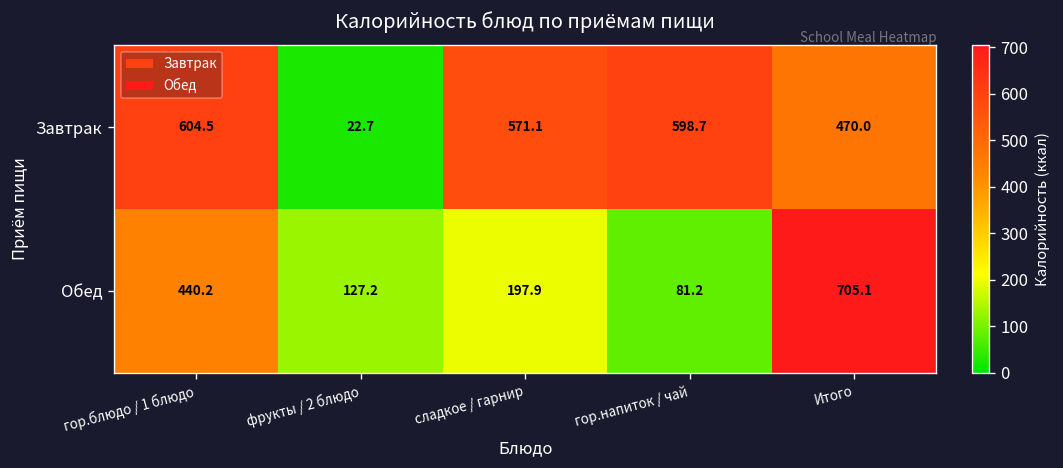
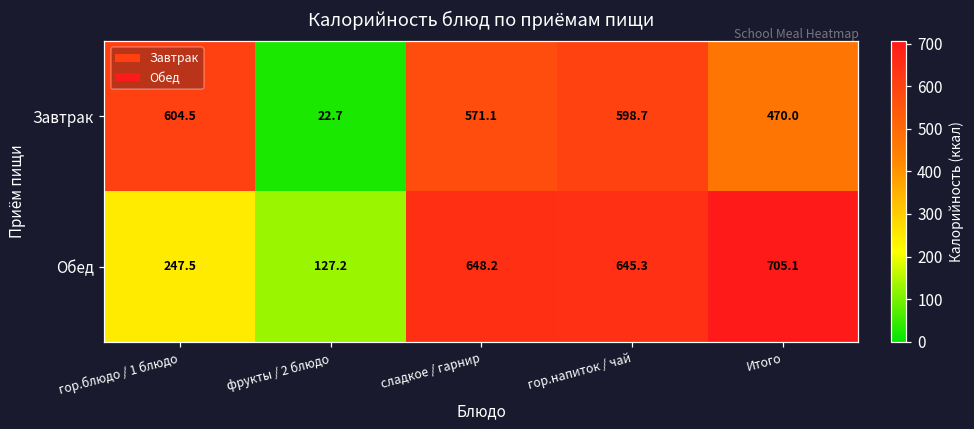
Обед, гор.блюдо / 1 блюдо: 440.2 -> 247.5
Обед, сладкое / гарнир: 197.9 -> 648.2
Обед, гор.напиток / чай: 81.2 -> 645.3
